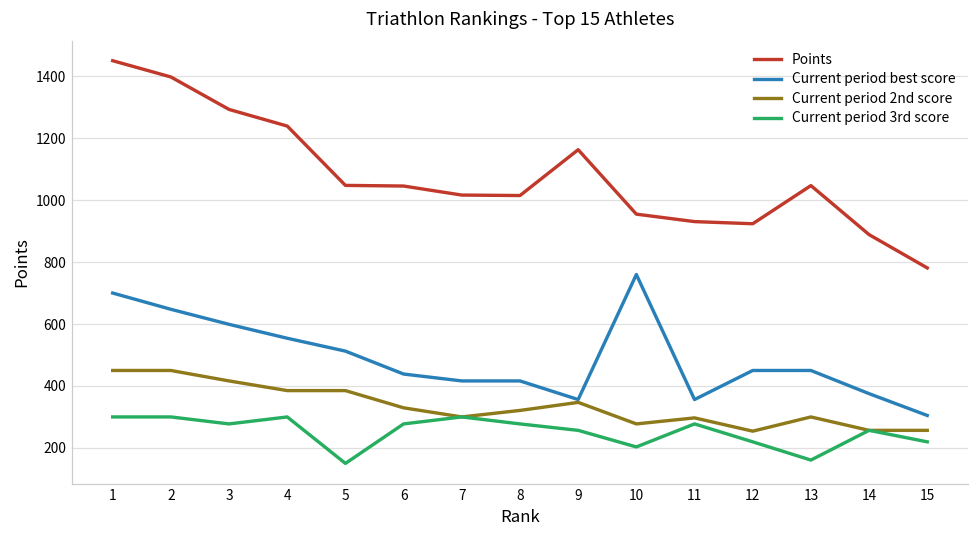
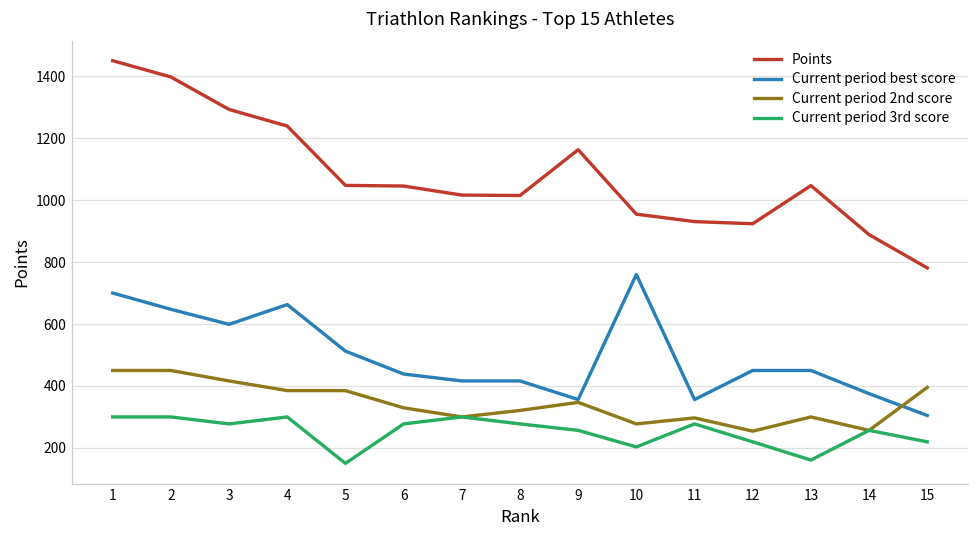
Current period best score, 4: 550 -> 660
Current period 2nd score, 15: 260 -> 400
